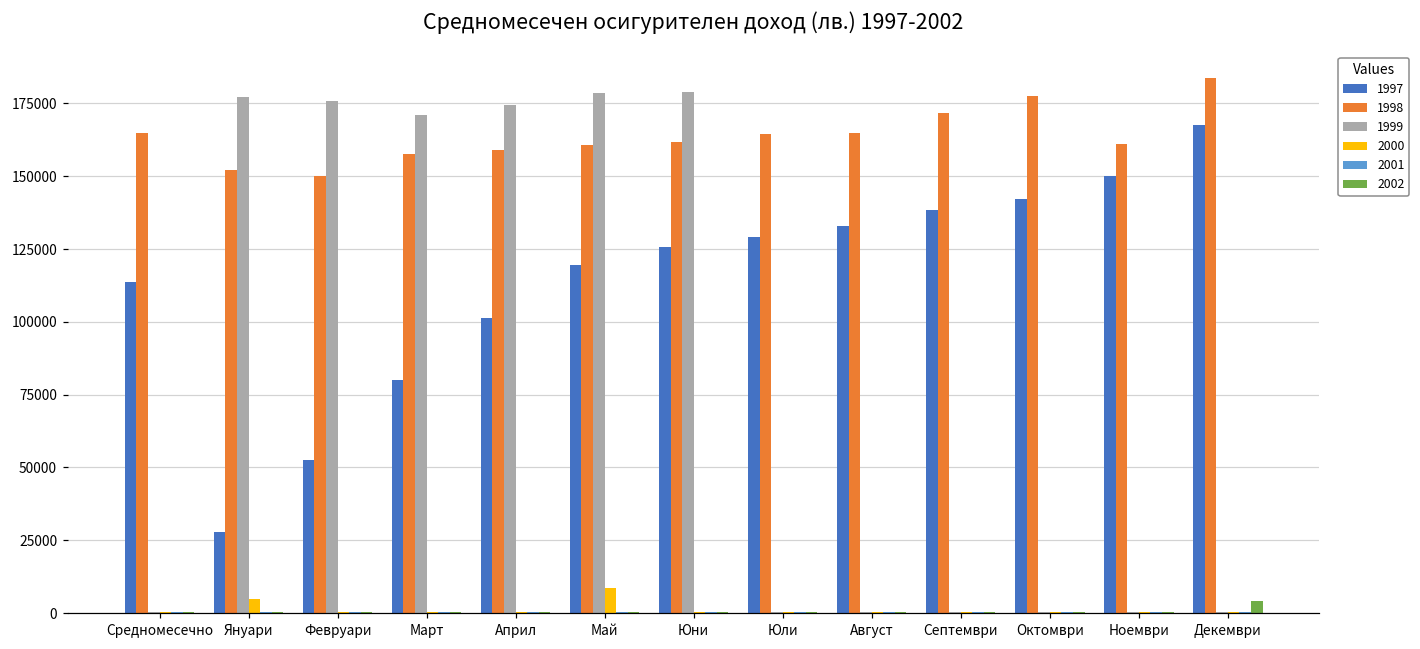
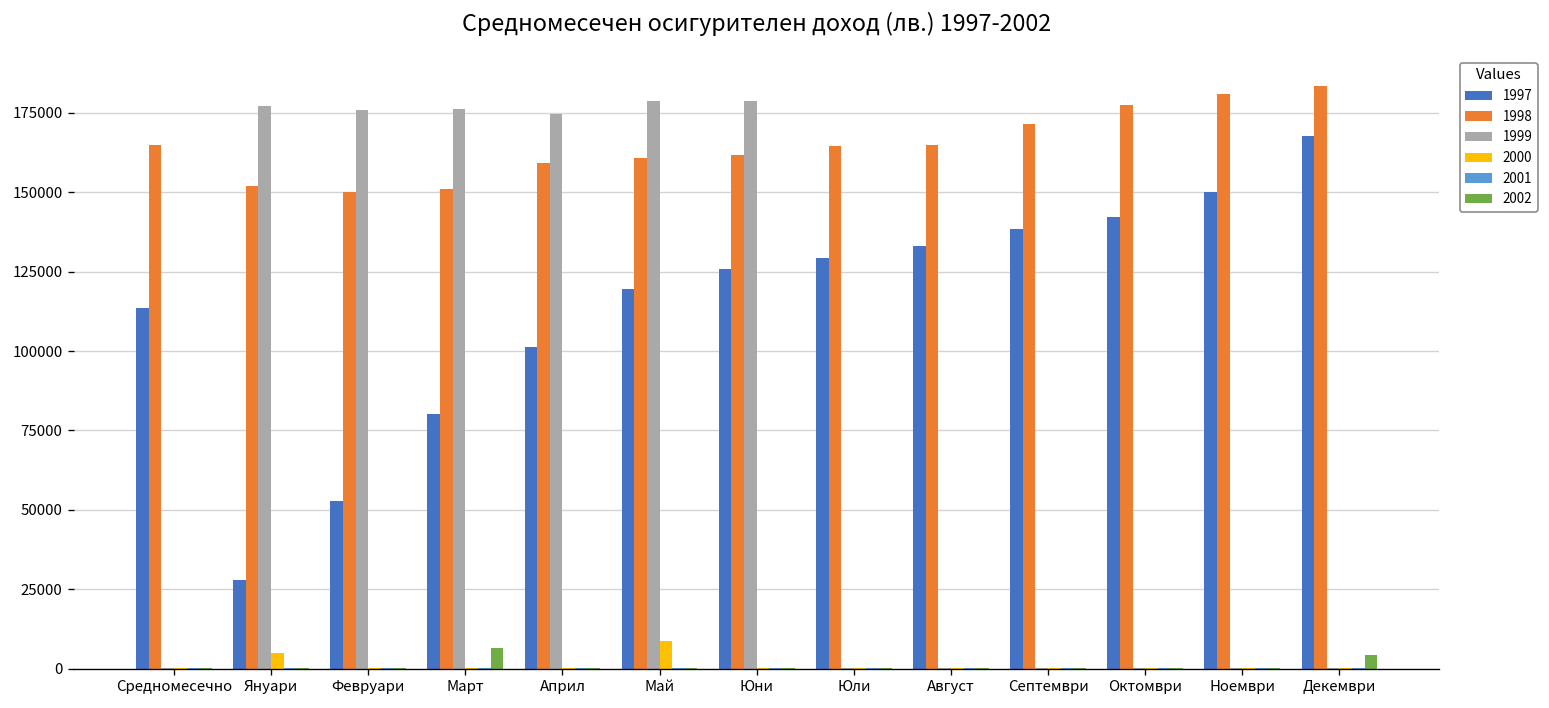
1998, Март: 158000 -> 151000
1999, Март: 171000 -> 176000
2002, Март: 0 -> 7000
1998, Ноември: 161000 -> 181000
